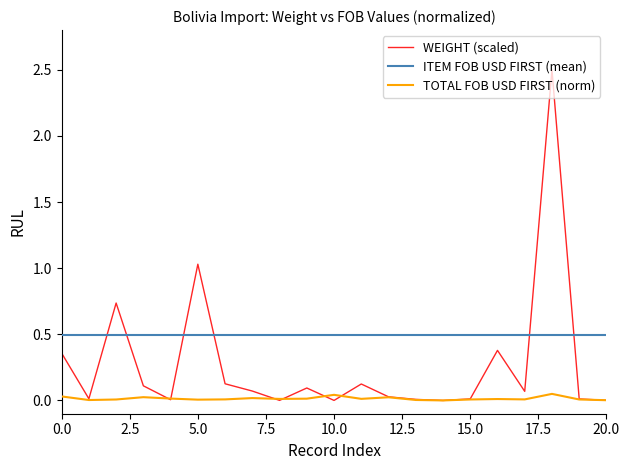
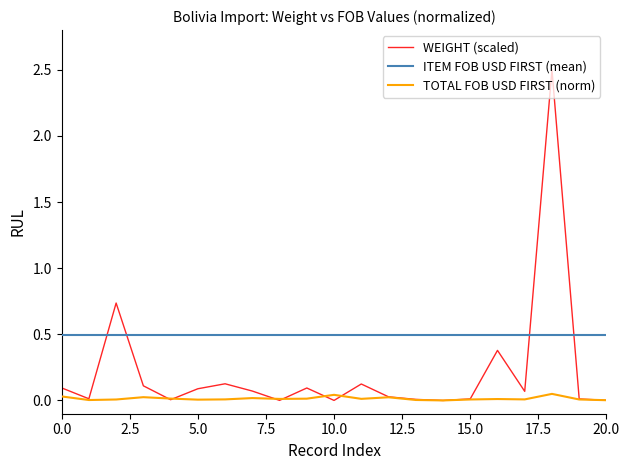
WEIGHT (scaled), 0.0: 0.36 -> 0.10
WEIGHT (scaled), 5.0: 1.03 -> 0.09
